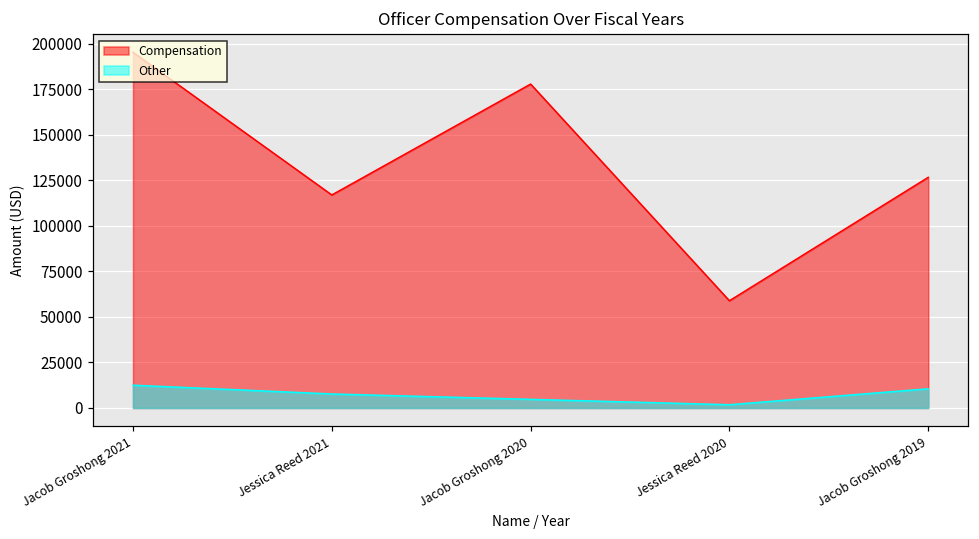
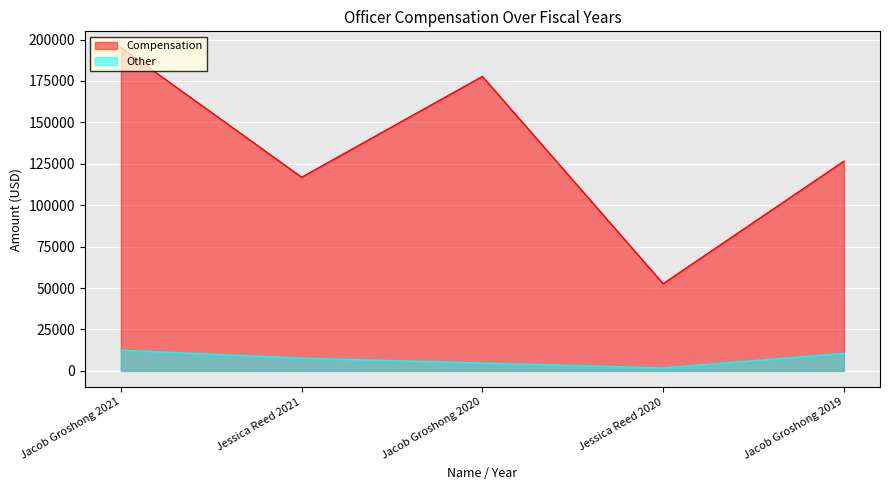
Compensation, Jessica Reed 2020: 59000 -> 53000
